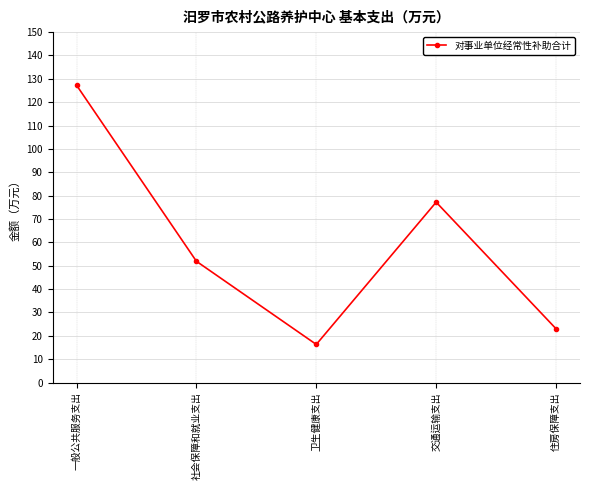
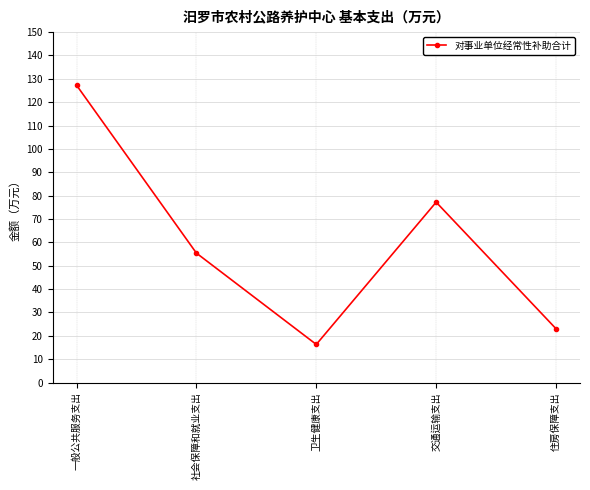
社会保障和就业支出: 52 -> 55
